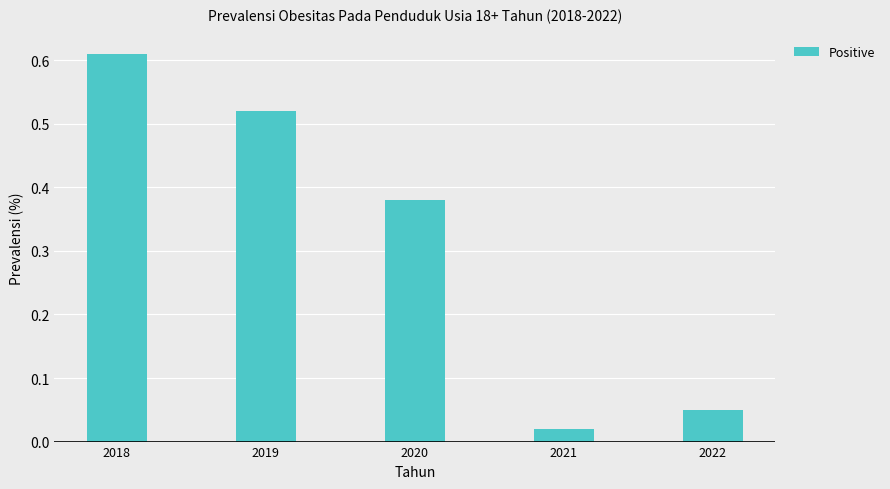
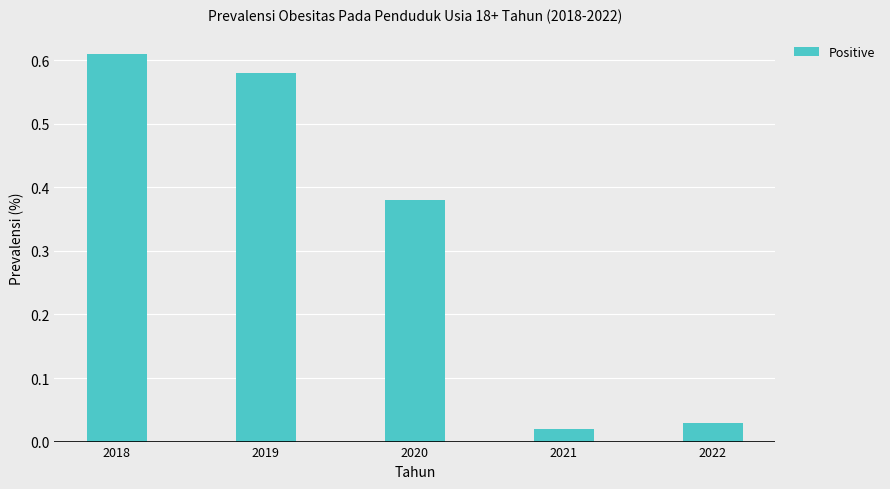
2019: 0.52 -> 0.58
2022: 0.05 -> 0.03
